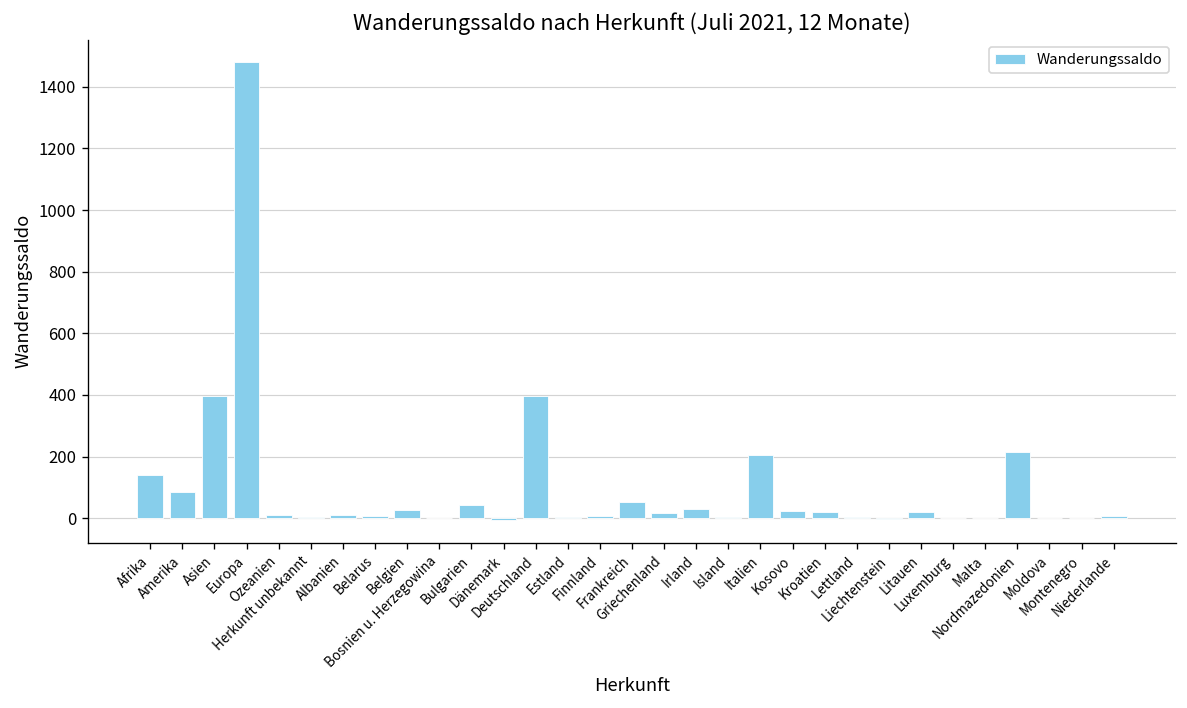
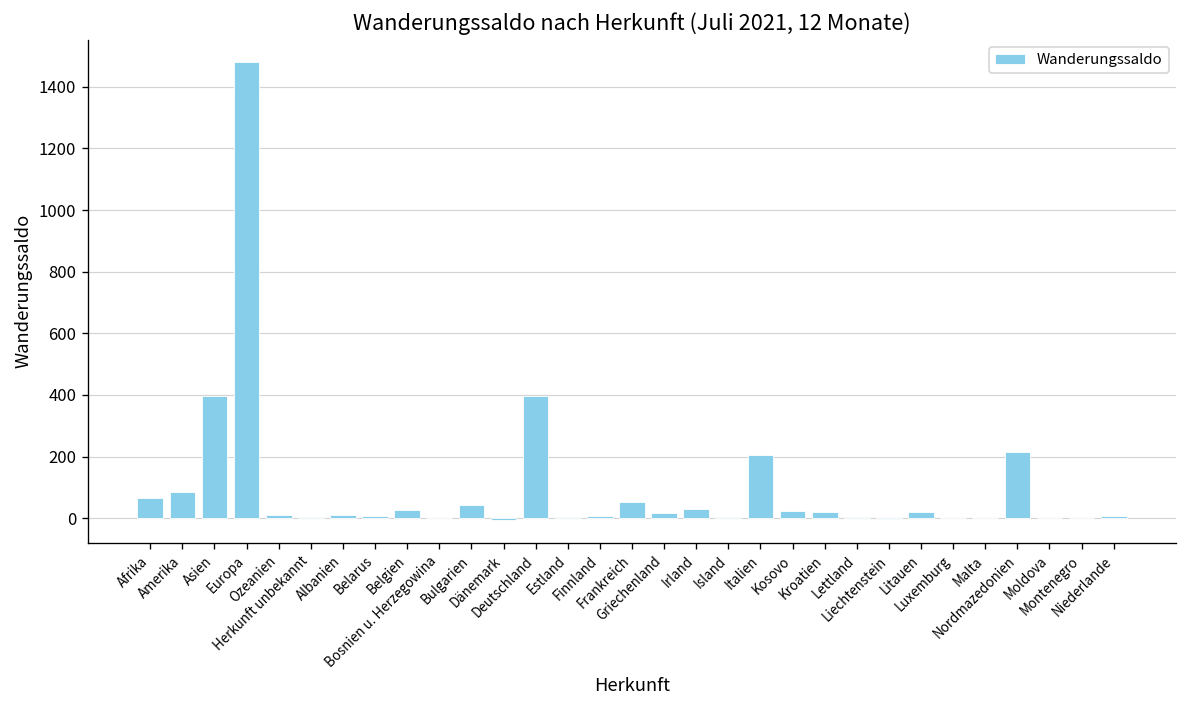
Afrika: 140 -> 70
